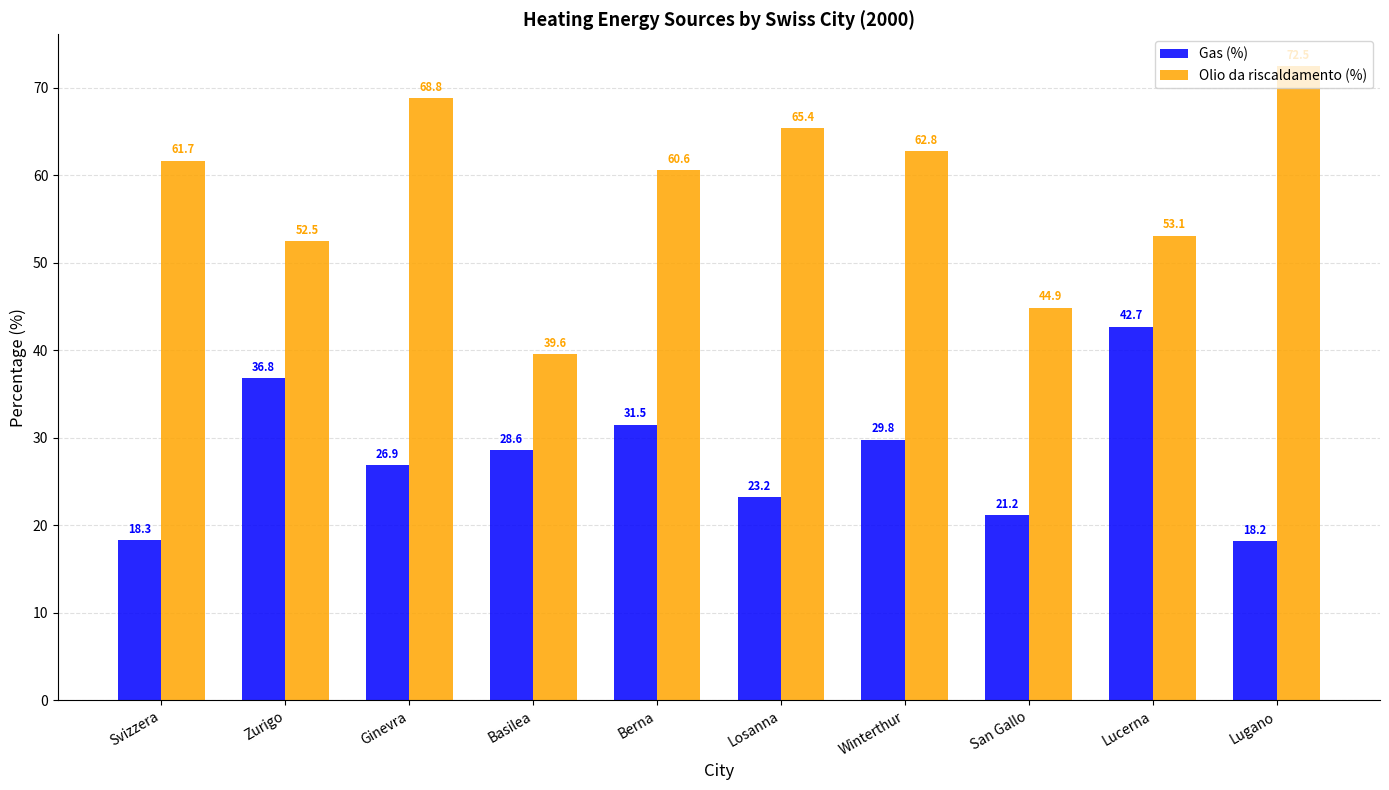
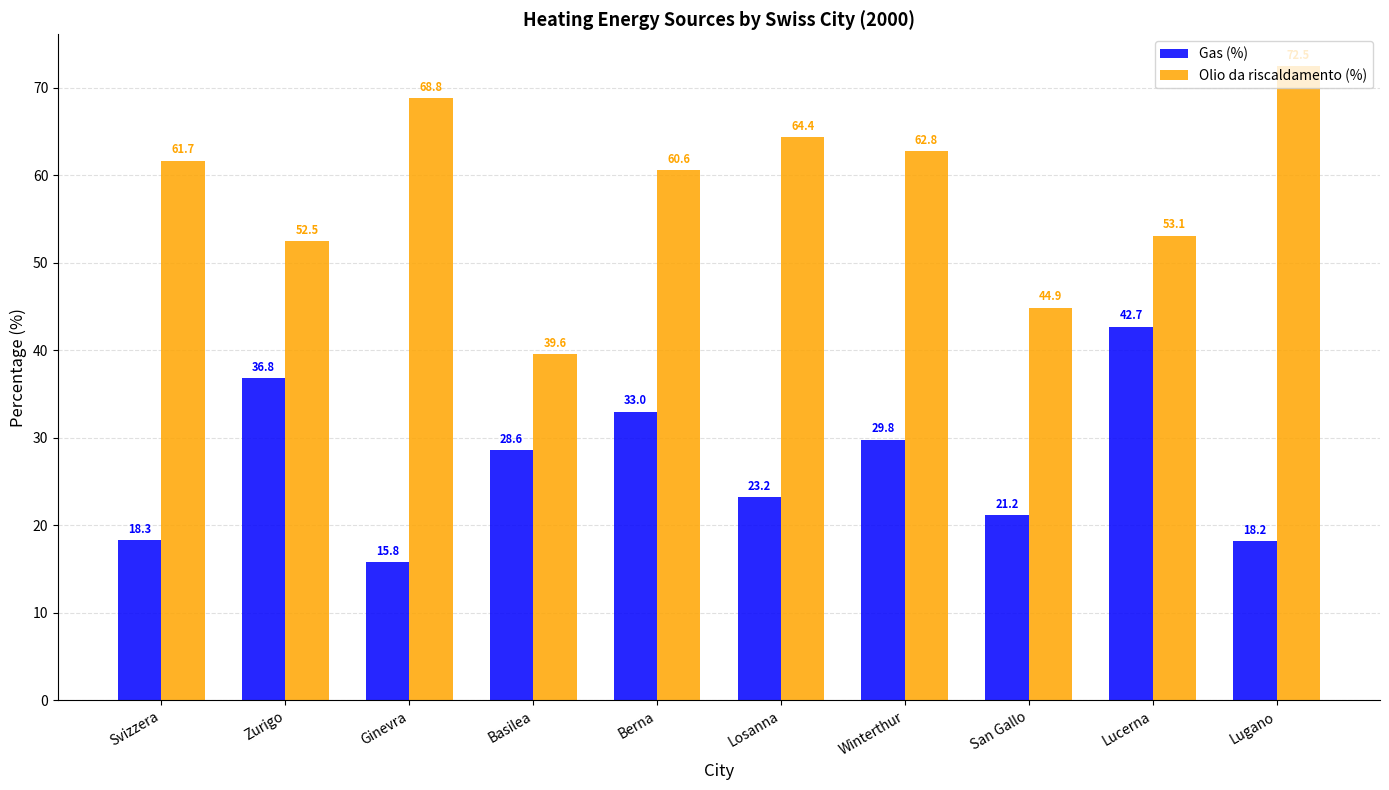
Gas (%), Ginevra: 26.9 -> 15.8
Gas (%), Berna: 31.5 -> 33.0
Olio da riscaldamento (%), Losanna: 65.4 -> 64.4
